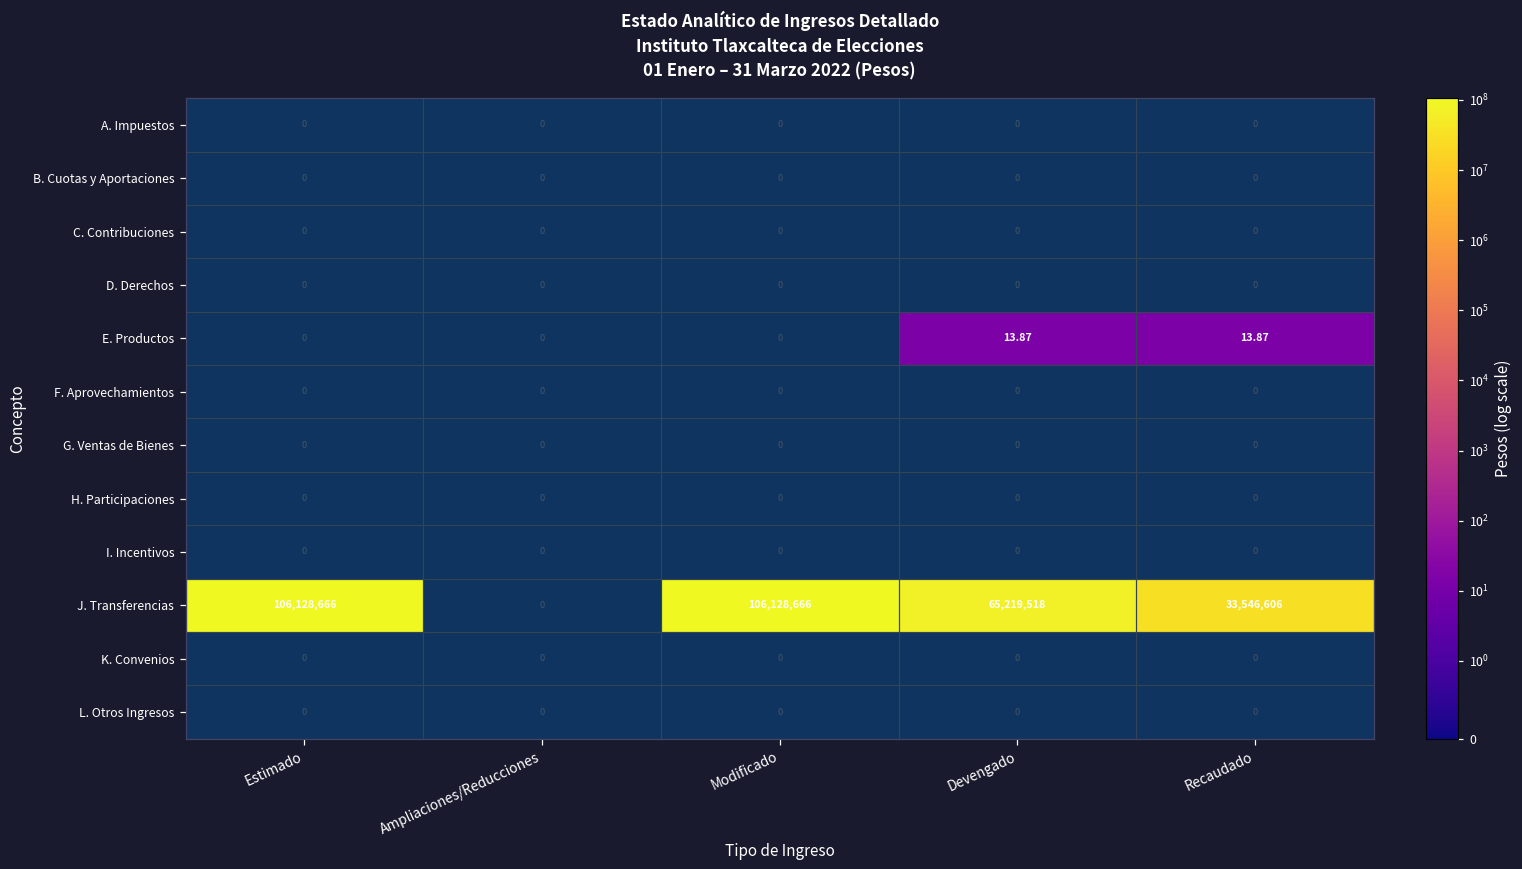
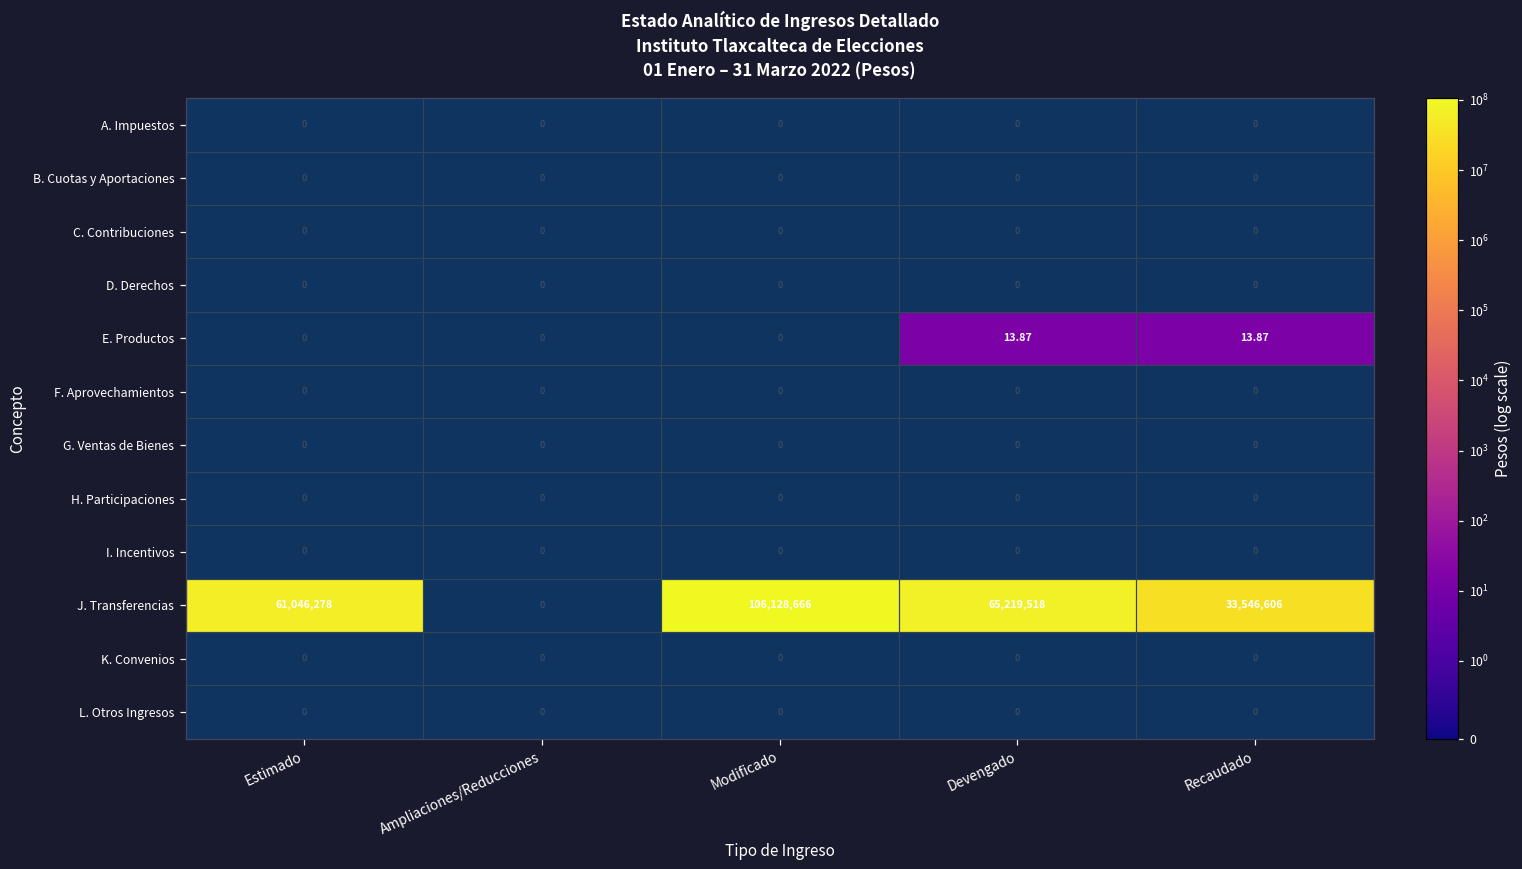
J. Transferencias, Estimado: 106,128,666 -> 61,046,278
